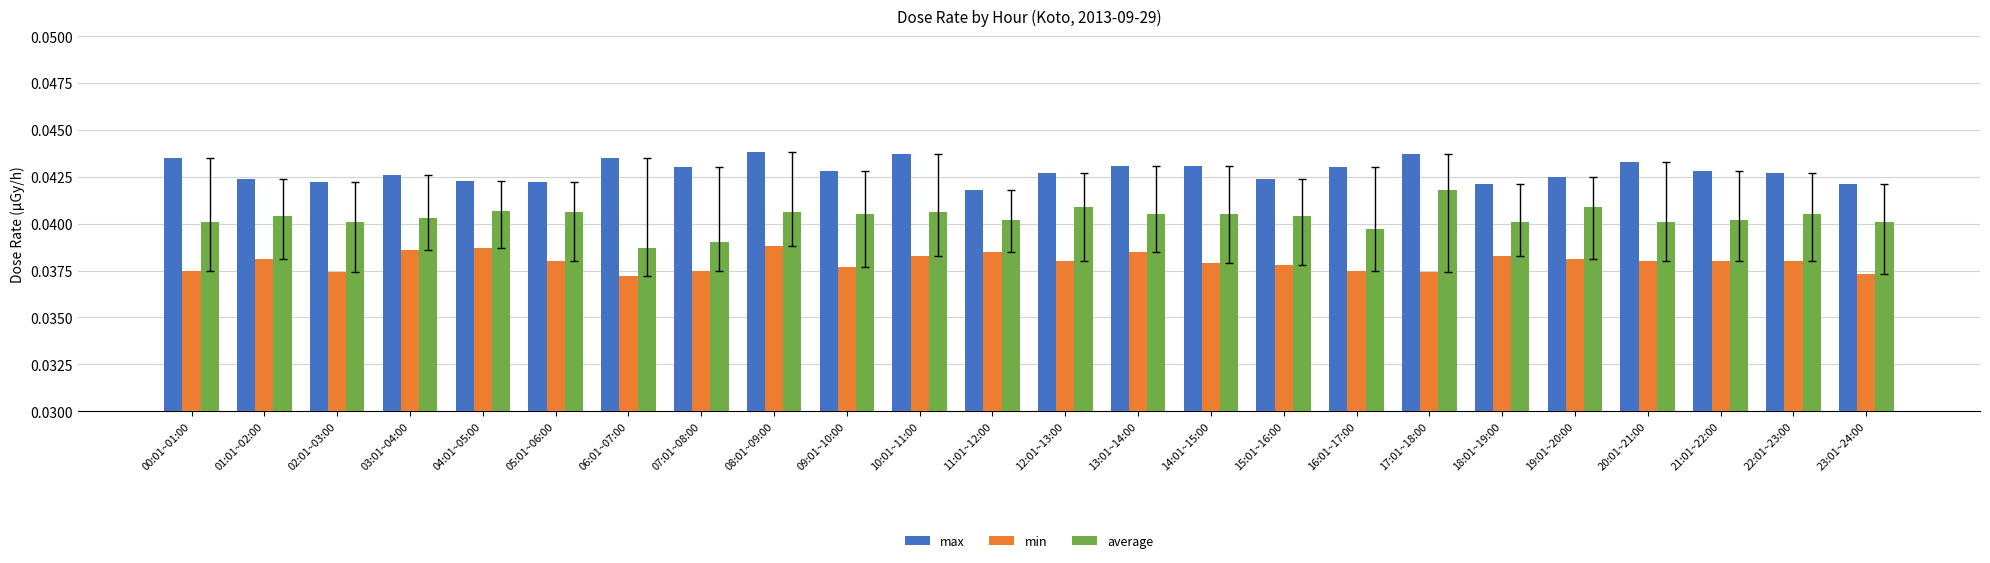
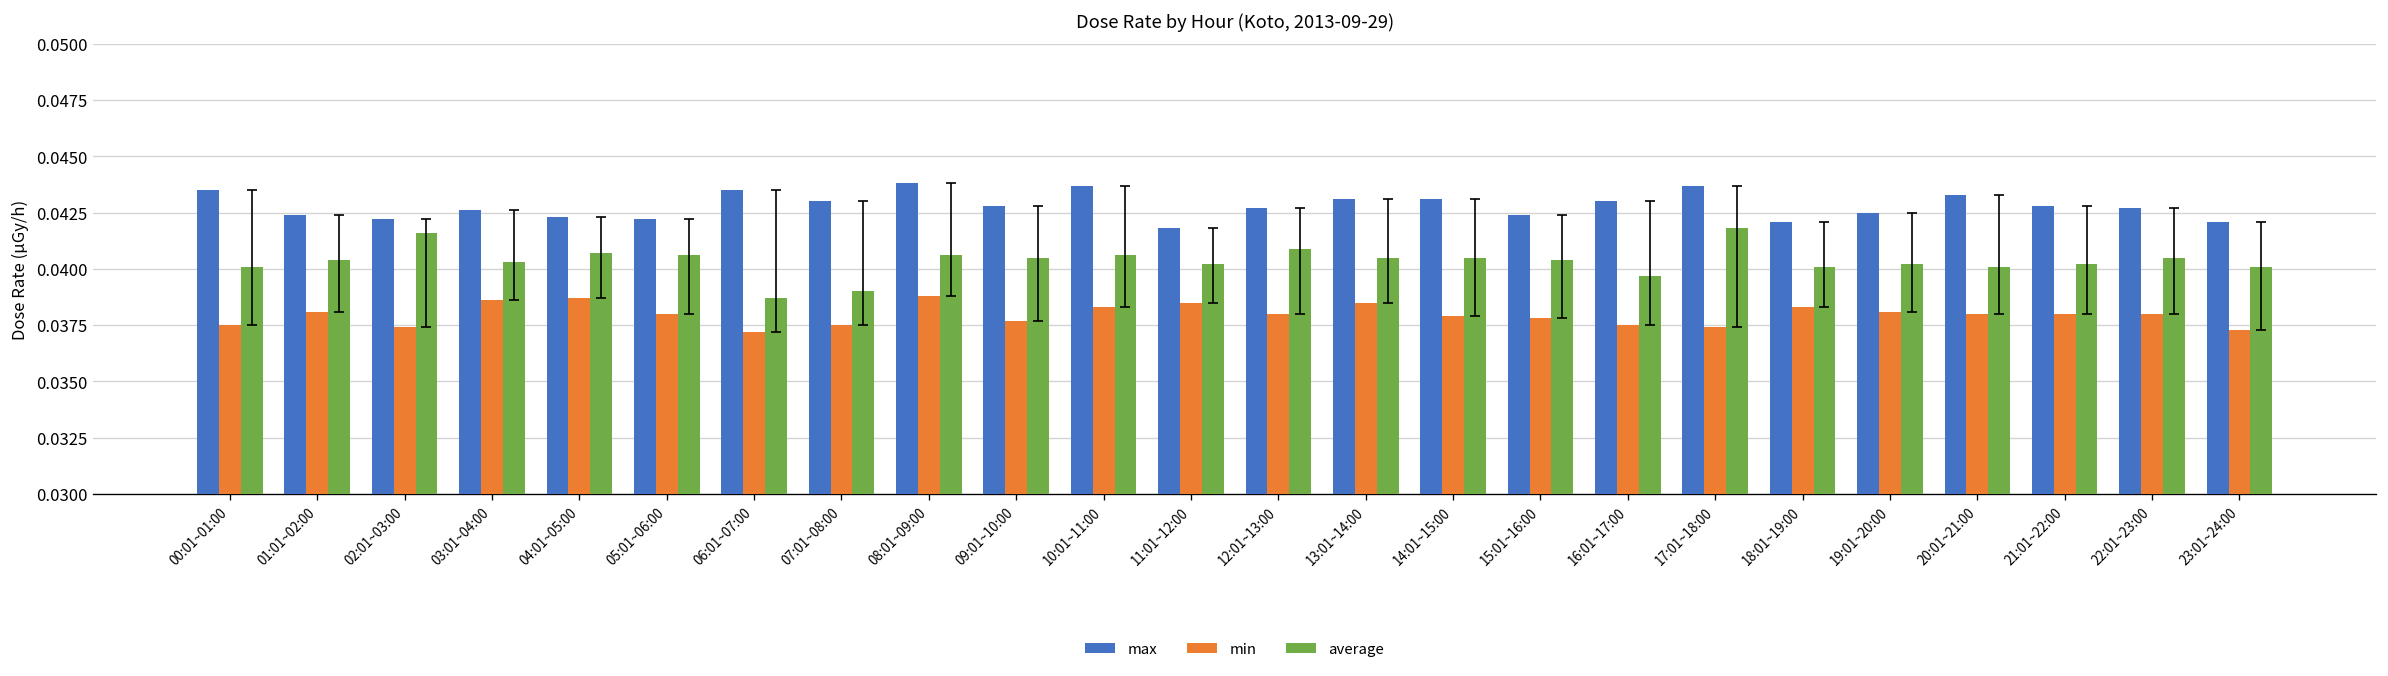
average, 02:01~03:00: 0.0401 -> 0.0416
average, 19:01~20:00: 0.0409 -> 0.0402
